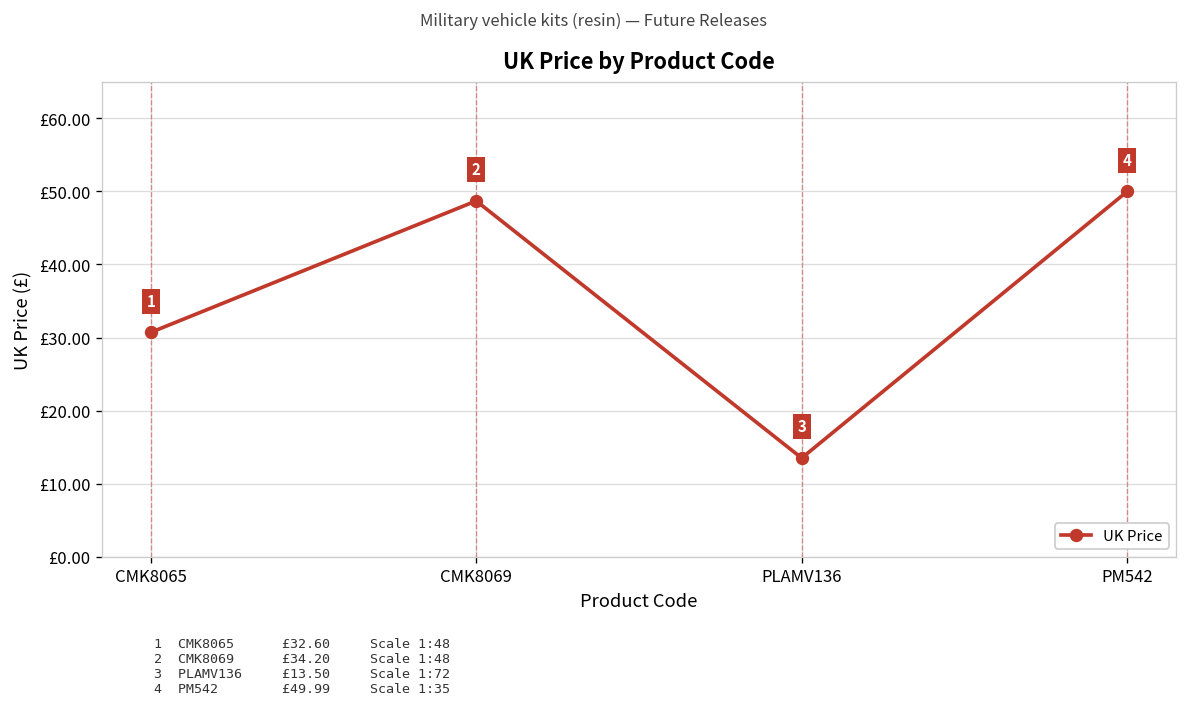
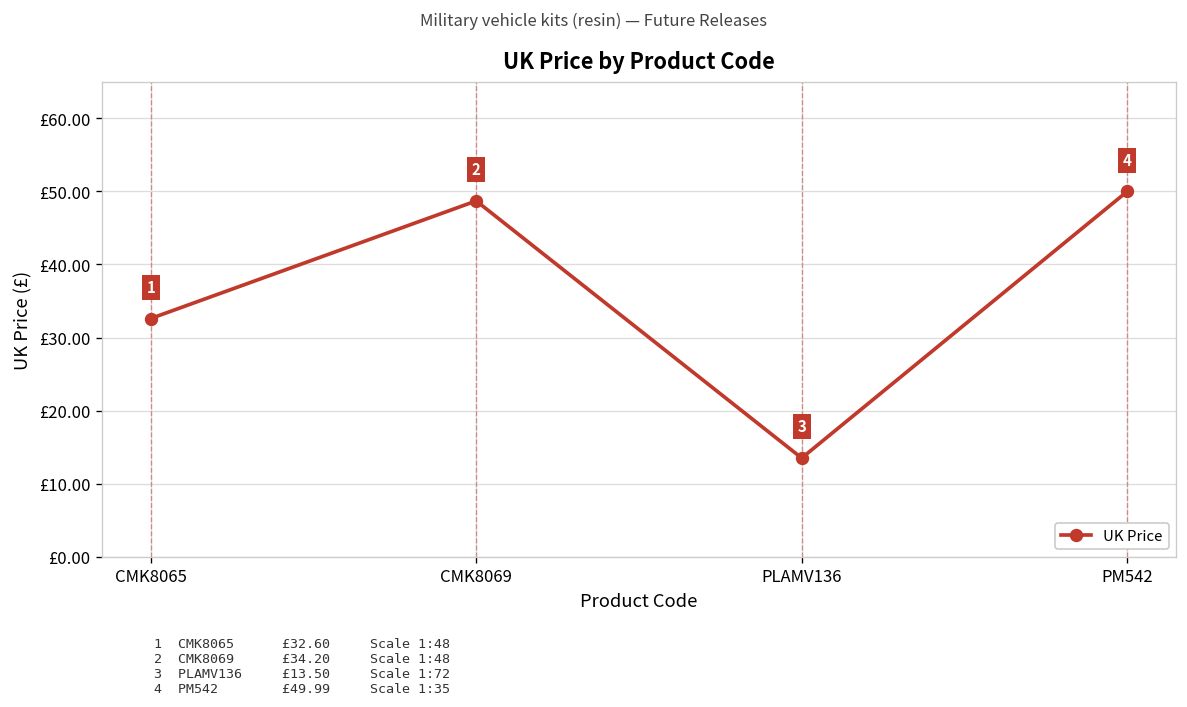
CMK8065: £31 -> £33
